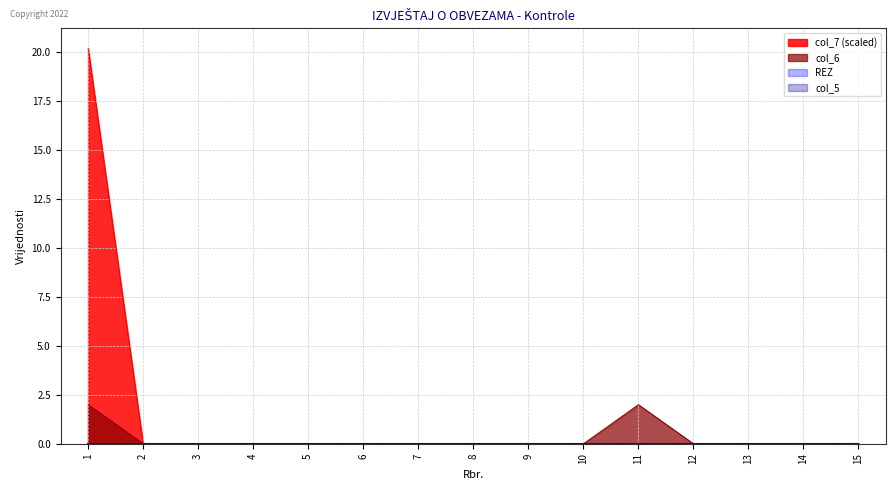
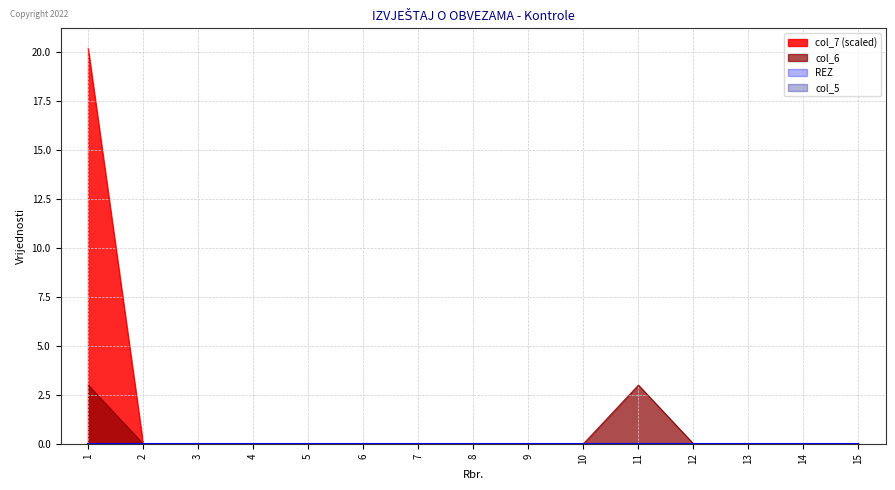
col_6, 1: 2 -> 3
col_6, 11: 2 -> 3
